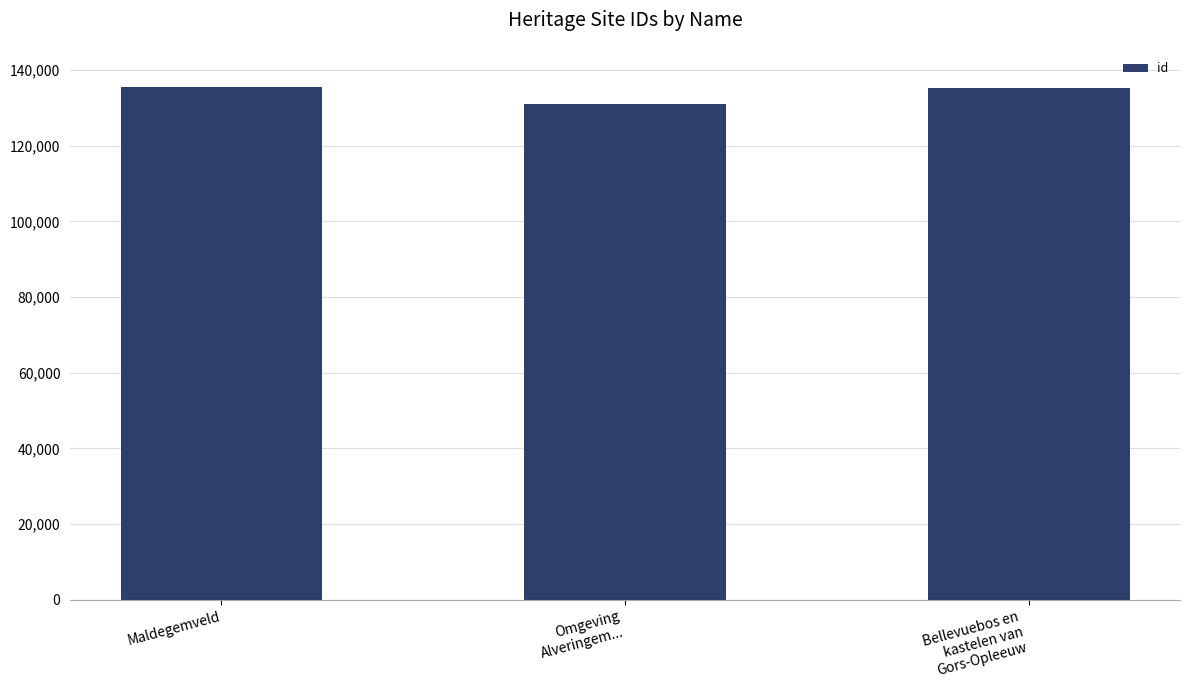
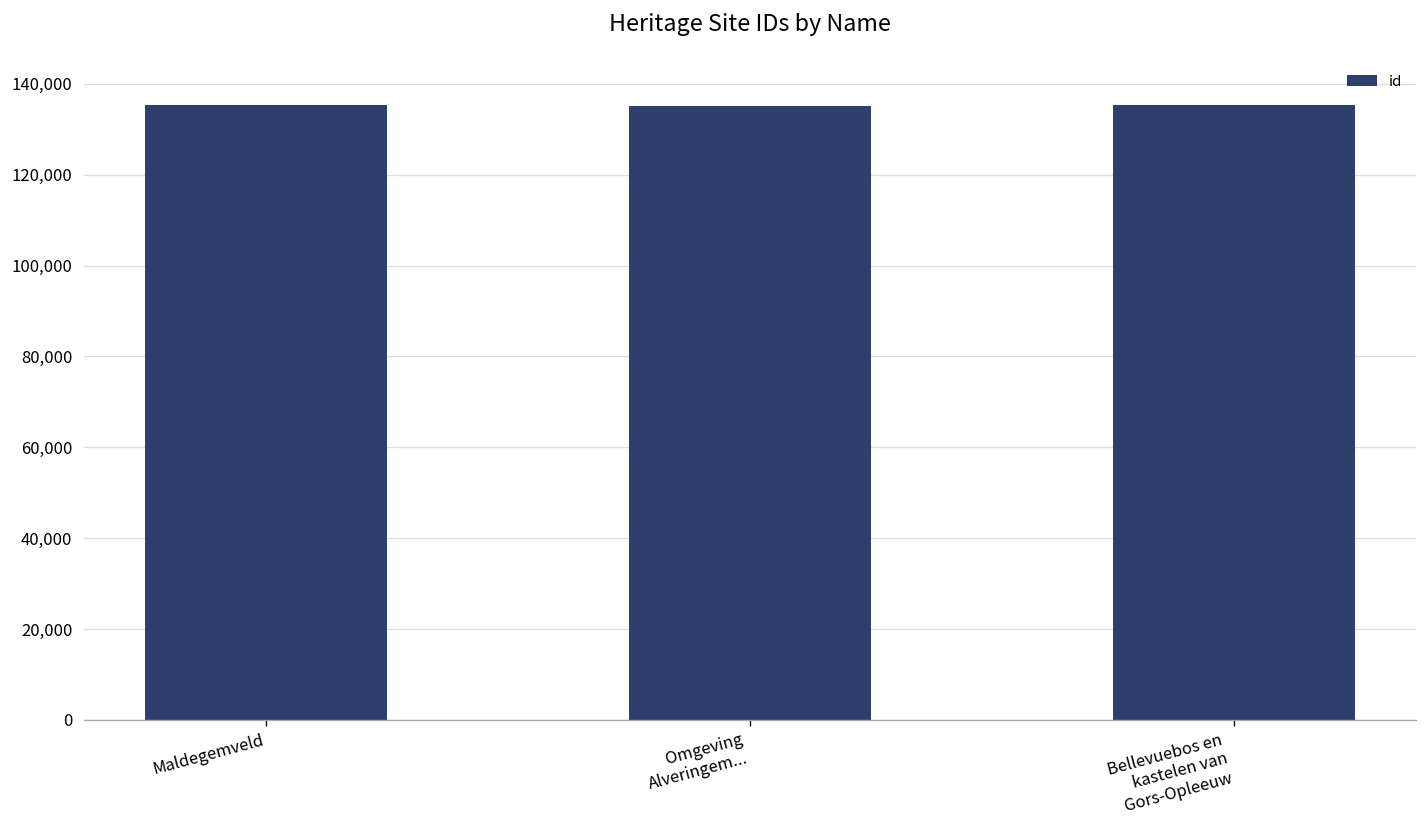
Omgeving Alveringem...: 131,000 -> 135,000
